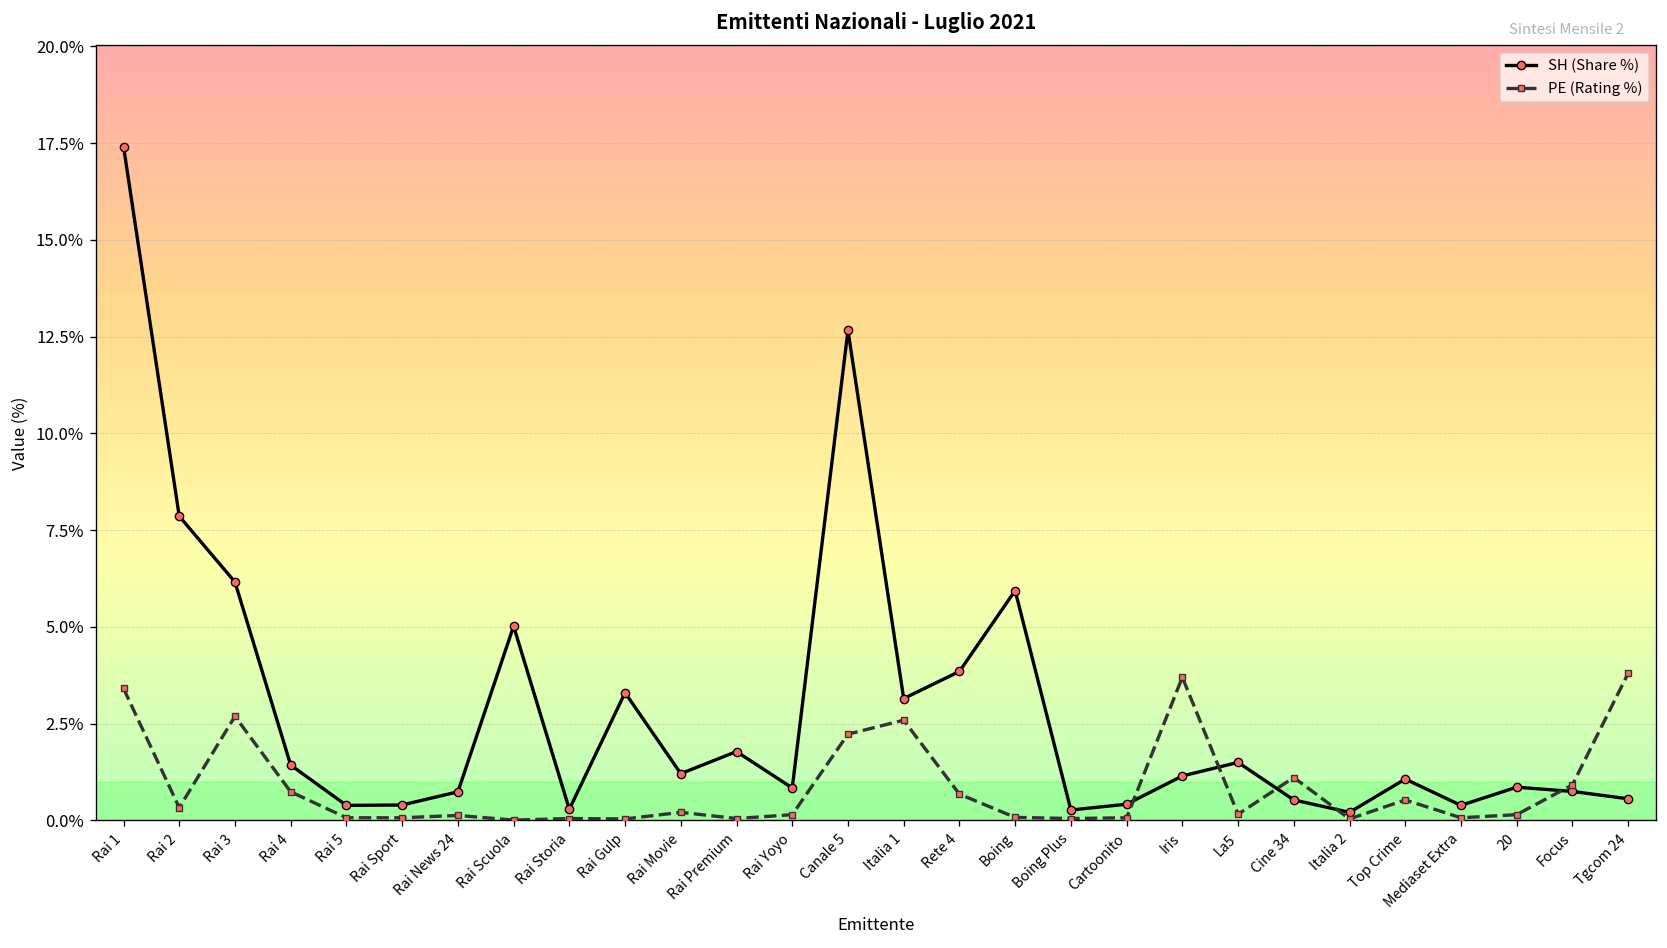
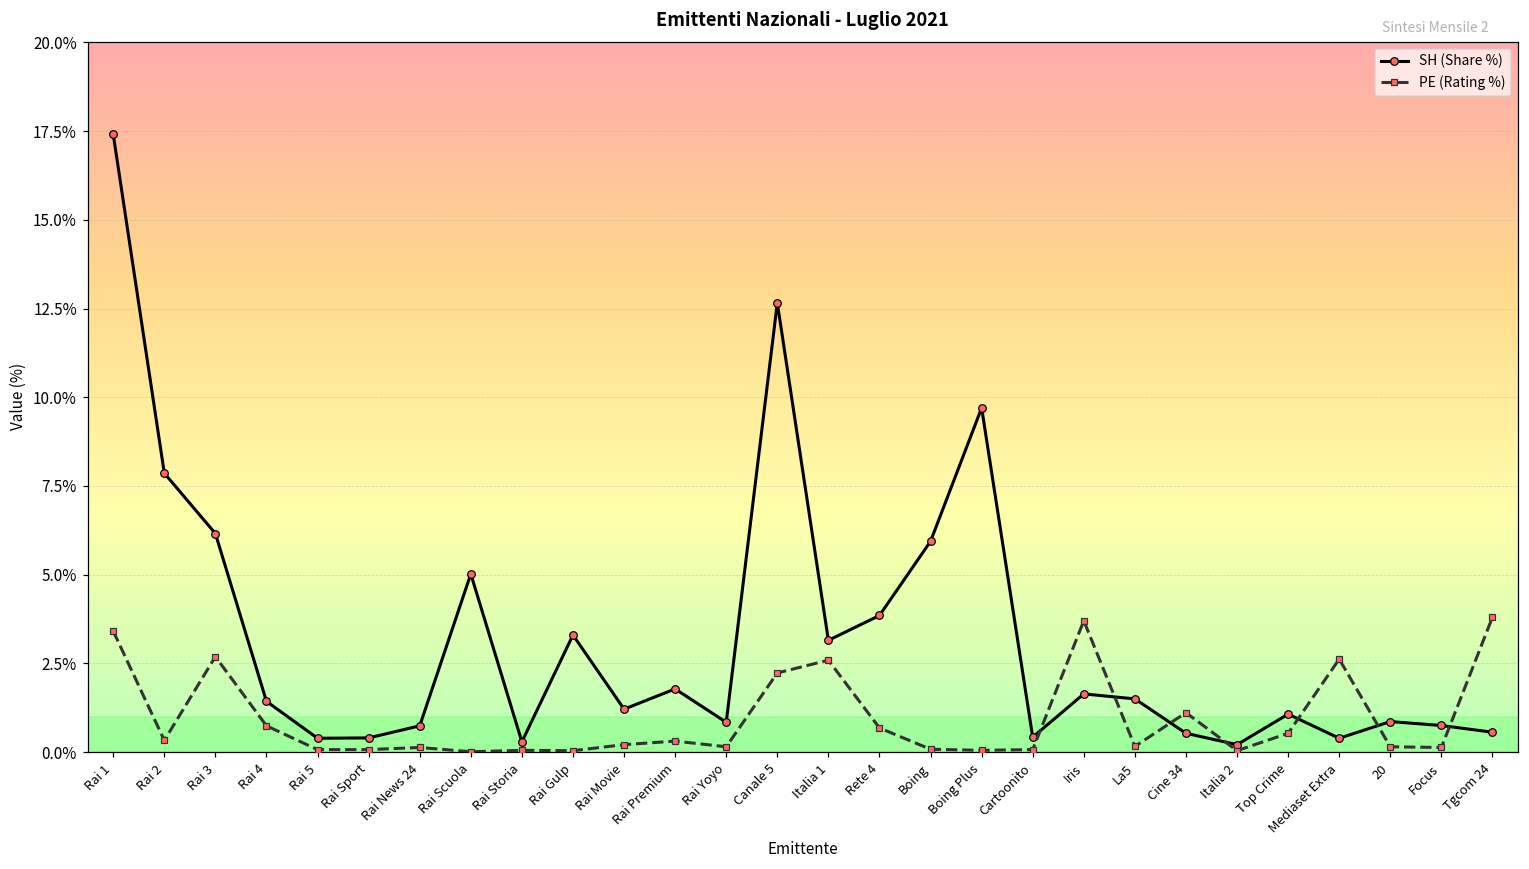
PE (Rating %), Rai Premium: 0.1% -> 0.3%
SH (Share %), Boing Plus: 0.3% -> 9.7%
SH (Share %), Iris: 1.2% -> 1.6%
PE (Rating %), Mediaset Extra: 0.1% -> 2.6%
PE (Rating %), Focus: 0.9% -> 0.1%
